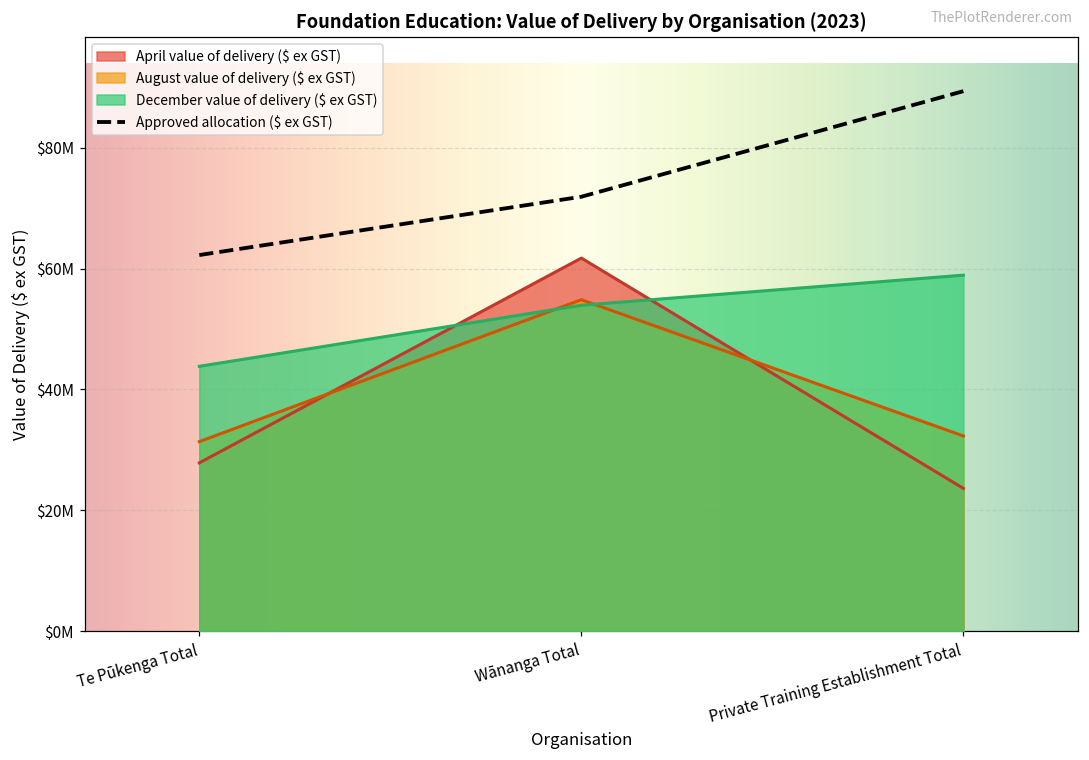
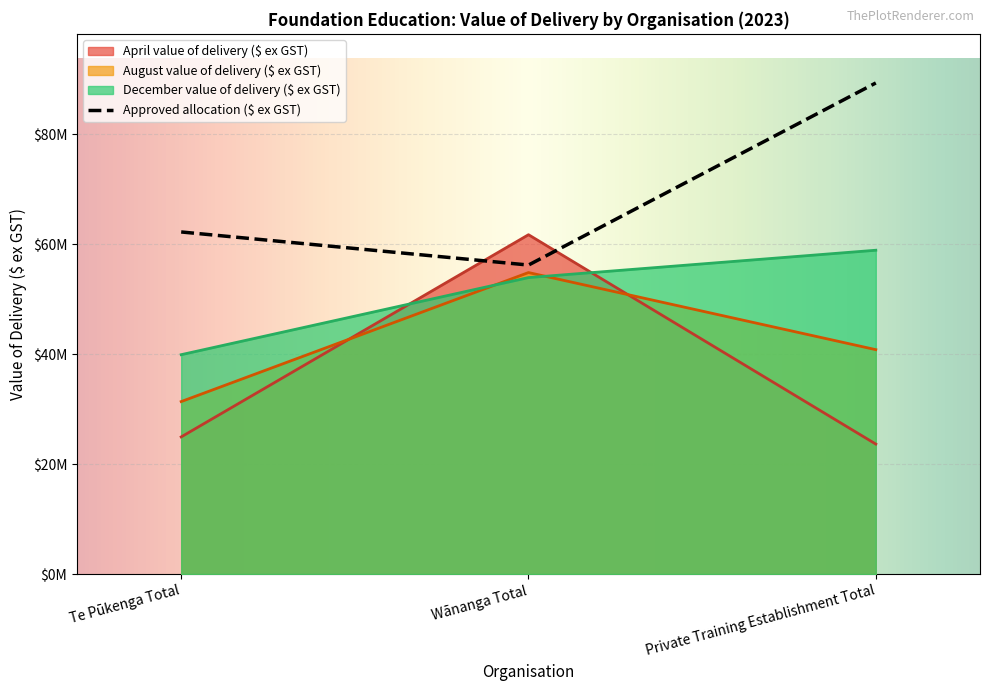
April value of delivery ($ ex GST), Te Pūkenga Total: $28000000 -> $25000000
December value of delivery ($ ex GST), Te Pūkenga Total: $44000000 -> $40000000
Approved allocation ($ ex GST), Wānanga Total: $72000000 -> $56000000
August value of delivery ($ ex GST), Private Training Establishment Total: $32000000 -> $41000000
